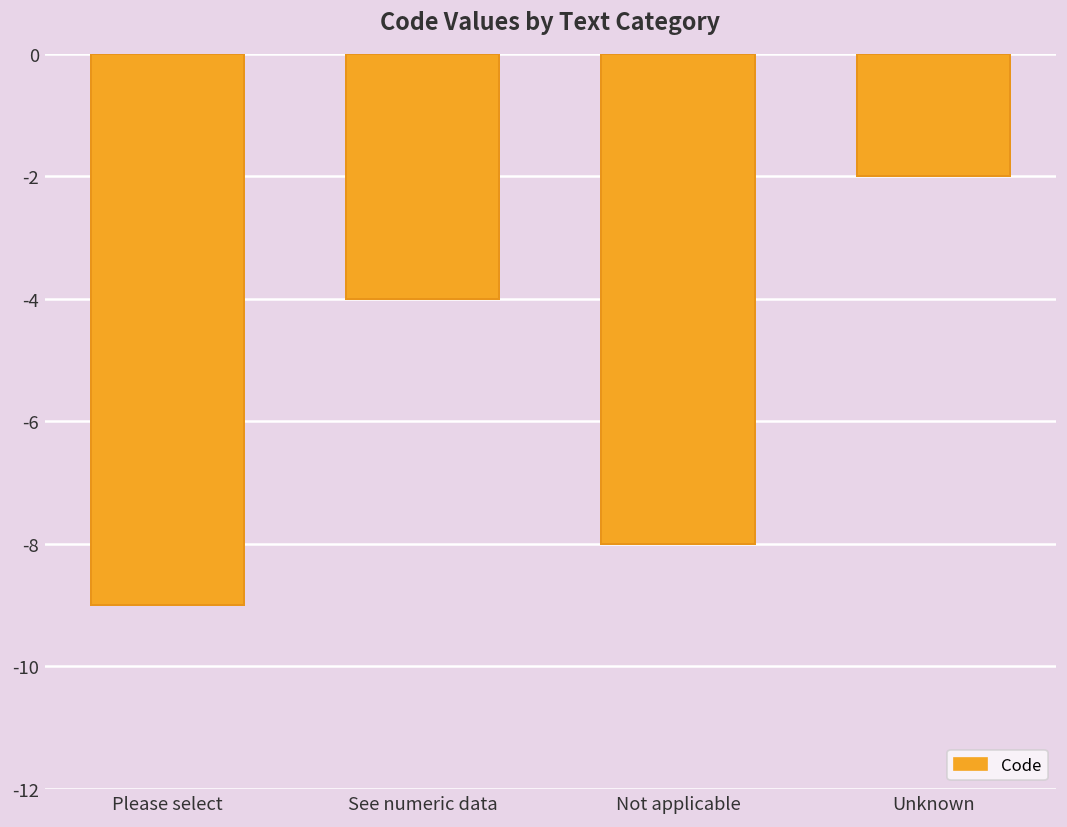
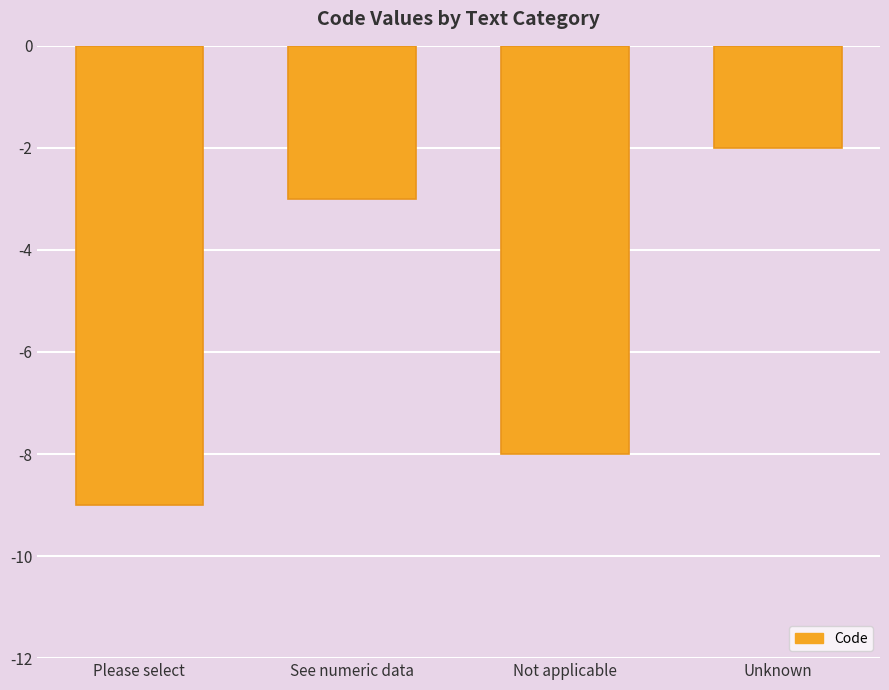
See numeric data: -4 -> -3
